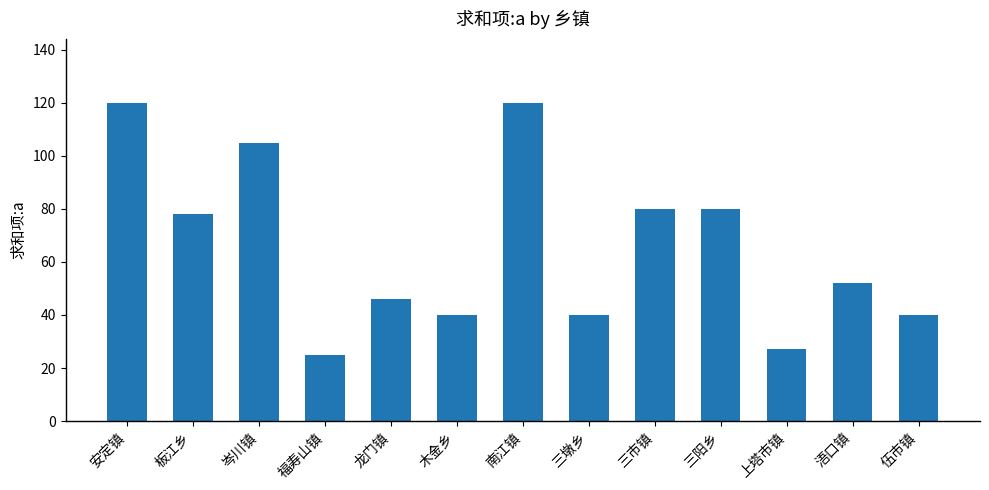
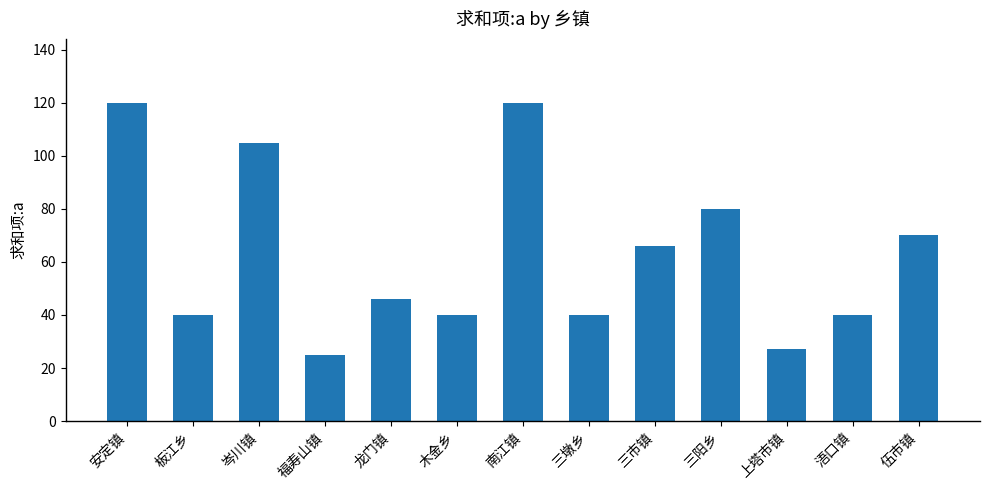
板江乡: 78 -> 40
三市镇: 80 -> 66
浯口镇: 52 -> 40
伍市镇: 40 -> 70
